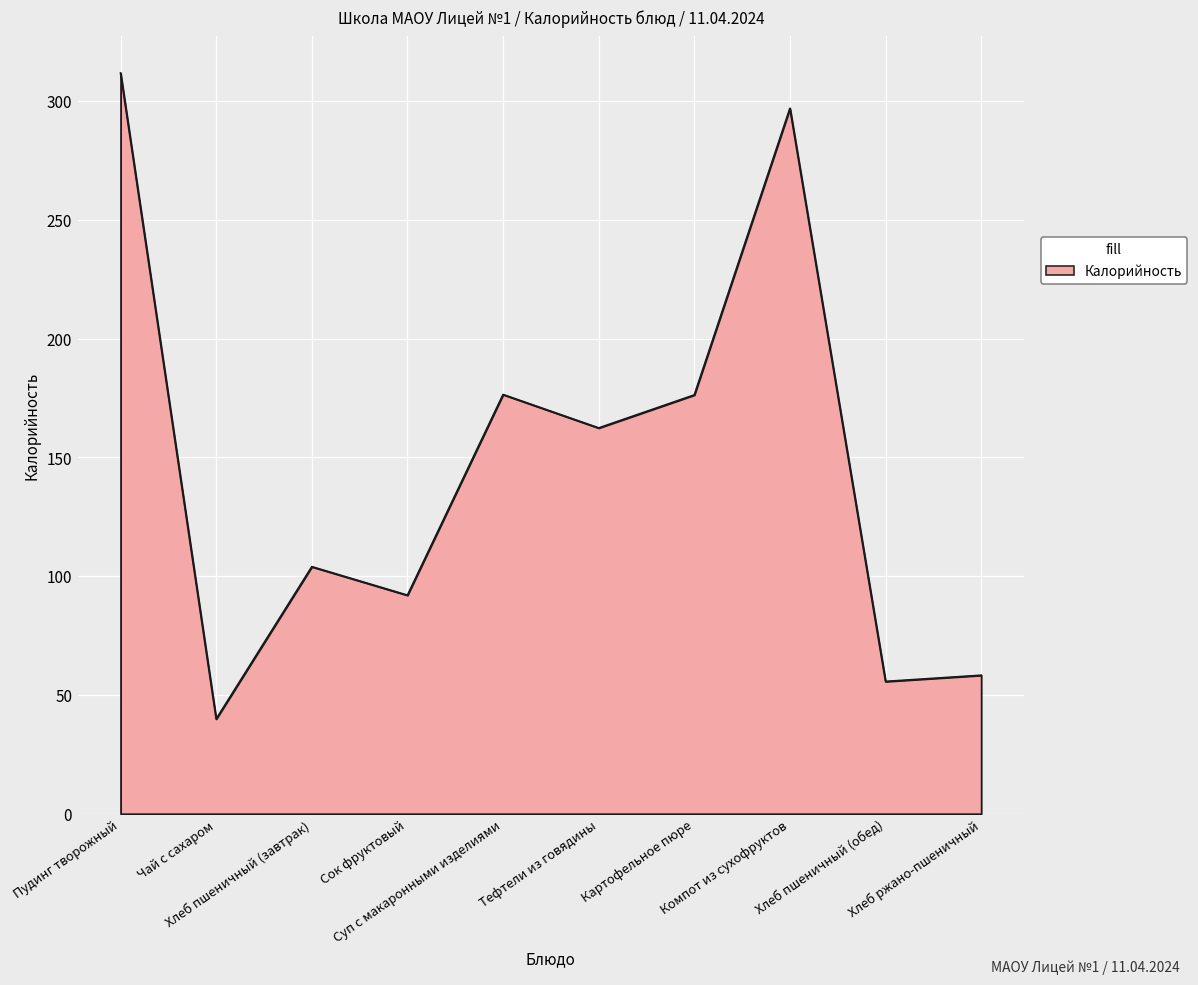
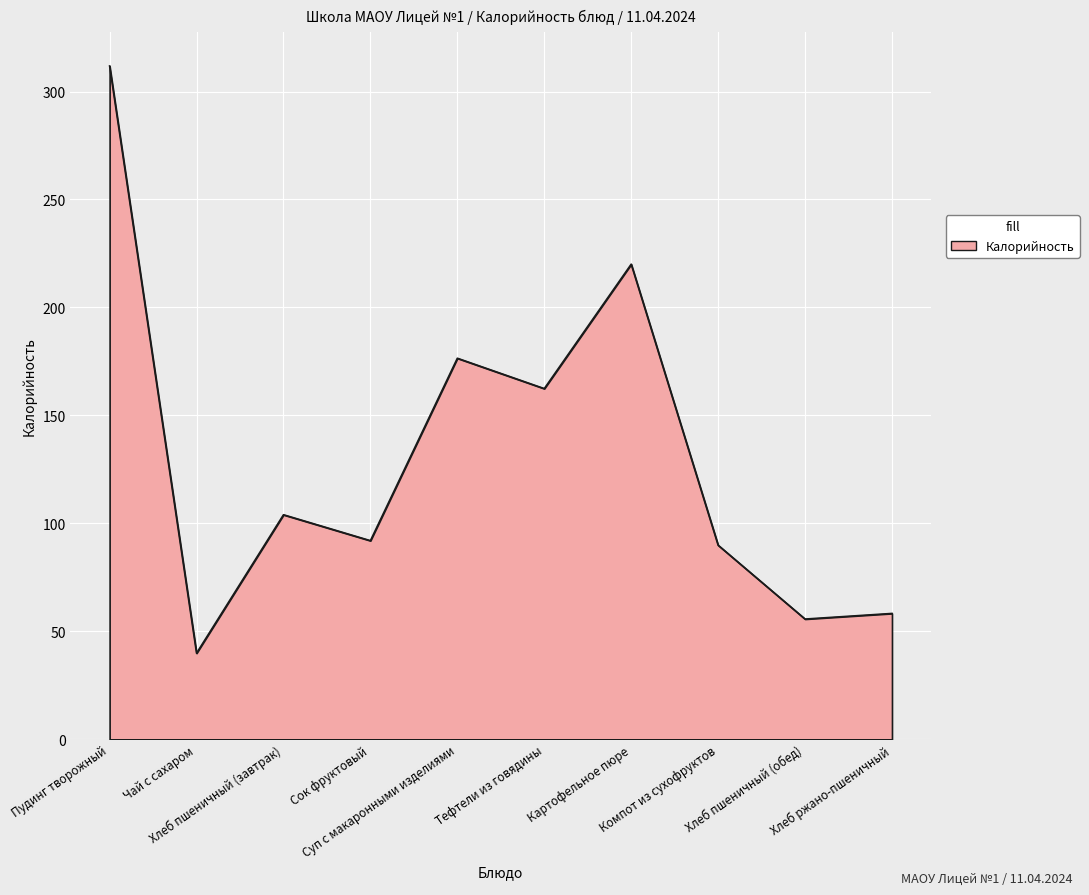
Картофельное пюре: 176 -> 220
Компот из сухофруктов: 297 -> 90
